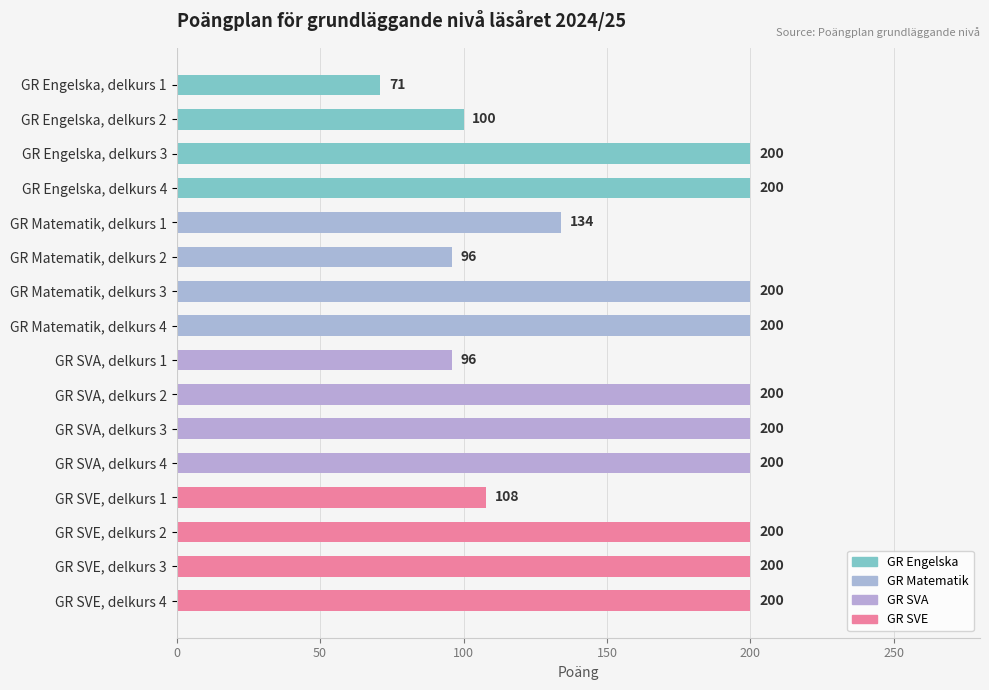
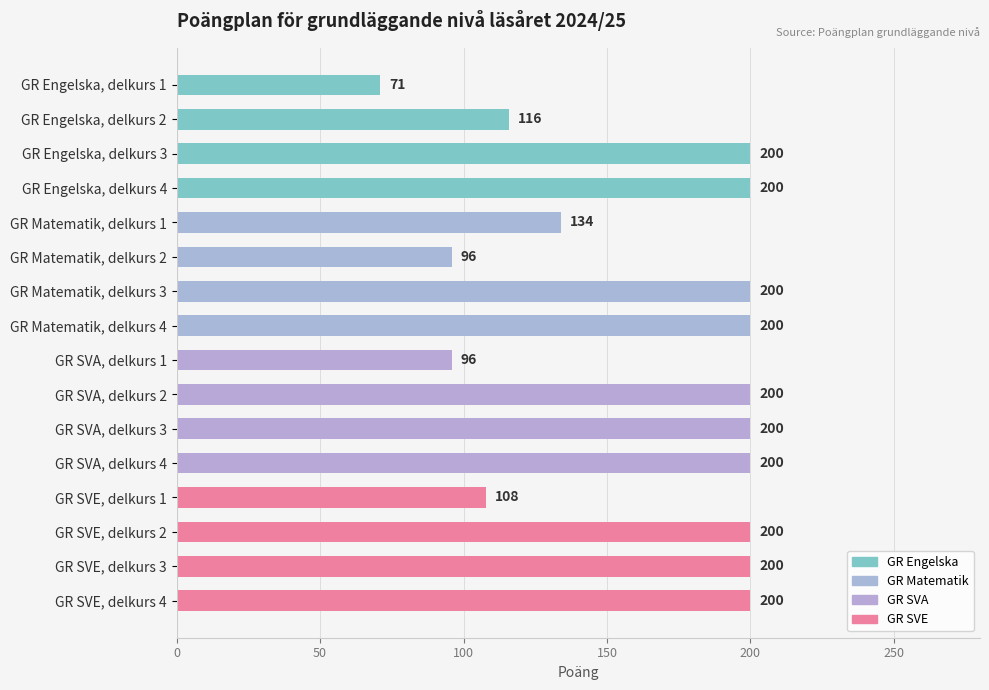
GR Engelska, delkurs 2: 100 -> 116
